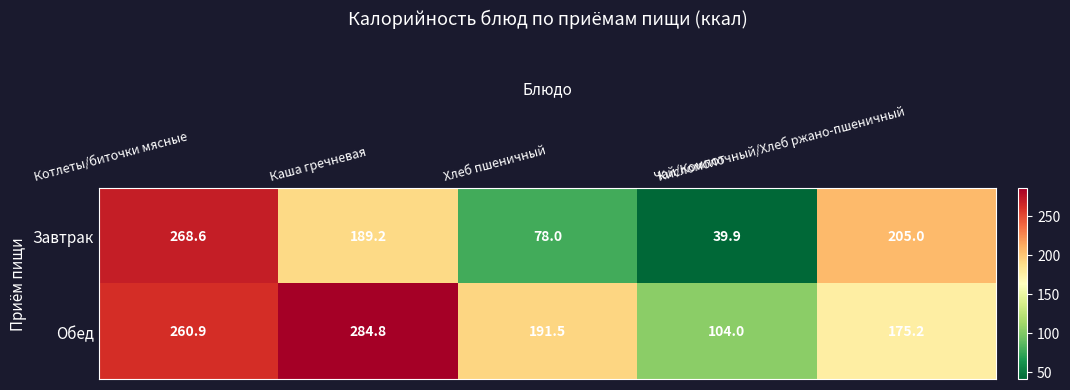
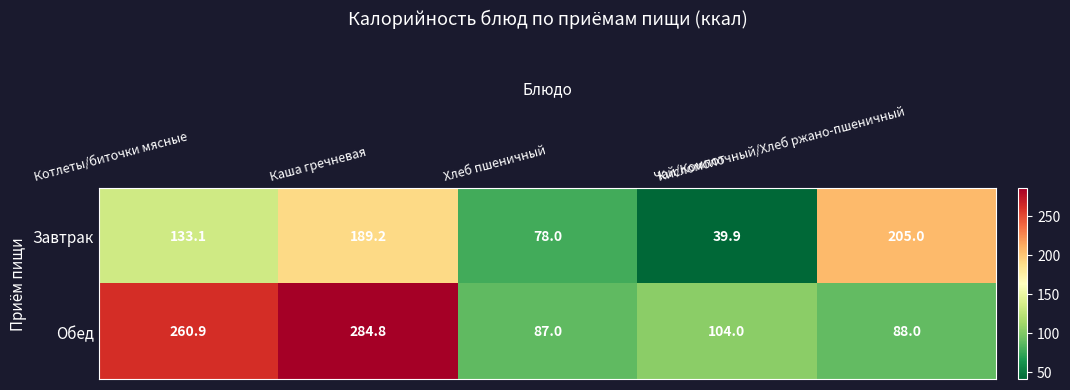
Завтрак, Котлеты/биточки мясные: 268.6 -> 133.1
Обед, Хлеб пшеничный: 191.5 -> 87.0
Обед, Кисломолочный/Хлеб ржано-пшеничный: 175.2 -> 88.0
